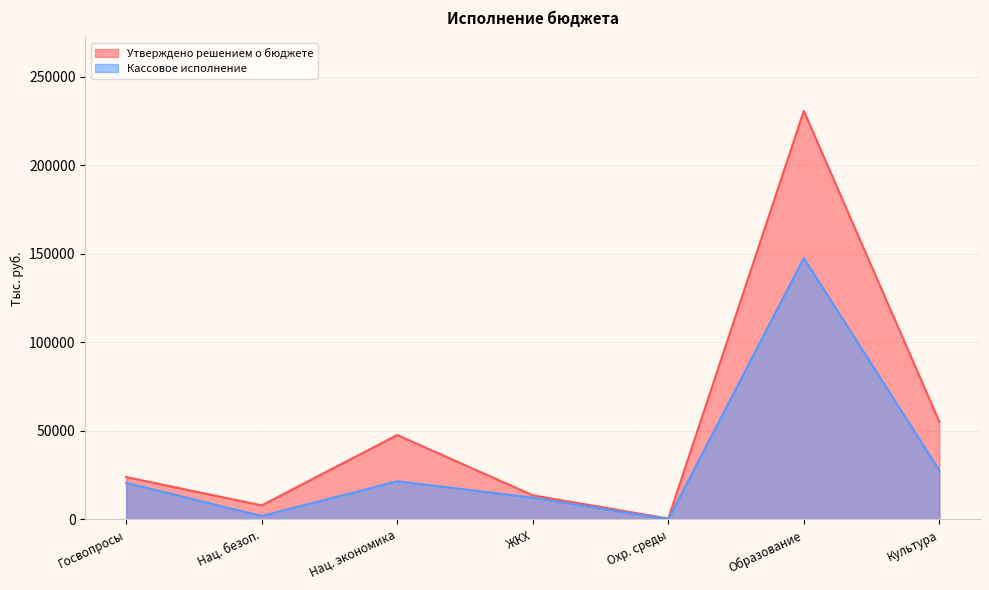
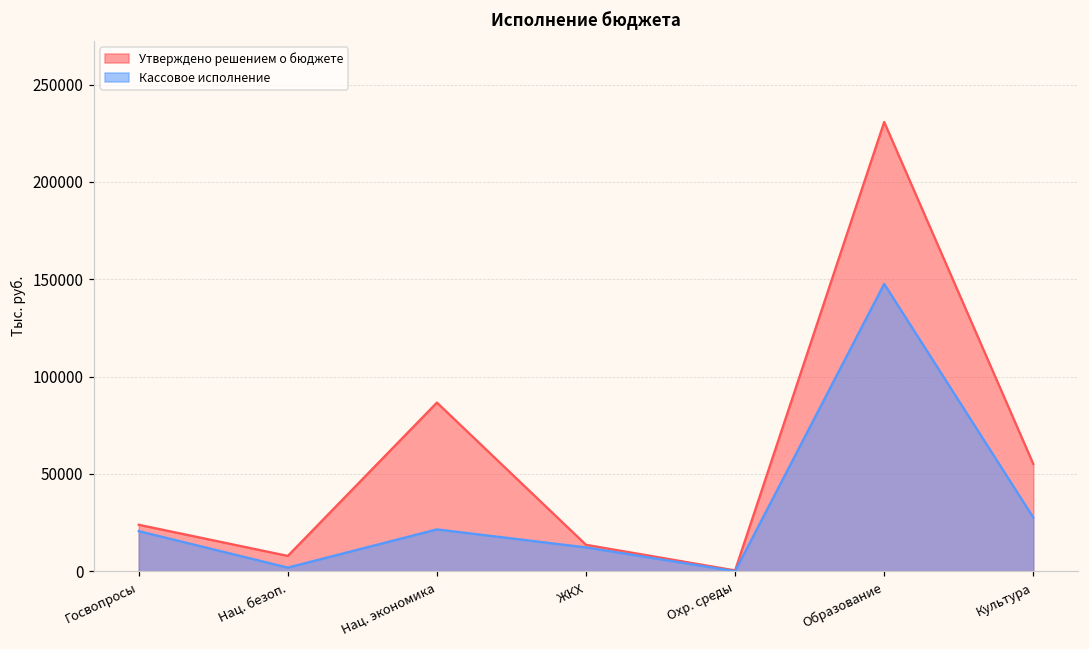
Утверждено решением о бюджете, Нац. экономика: 48000 -> 87000
